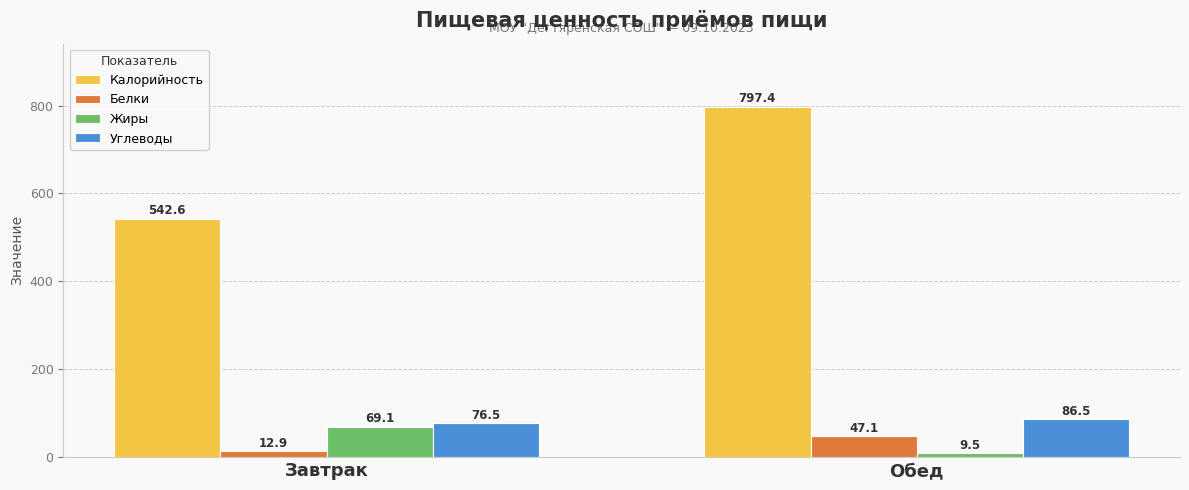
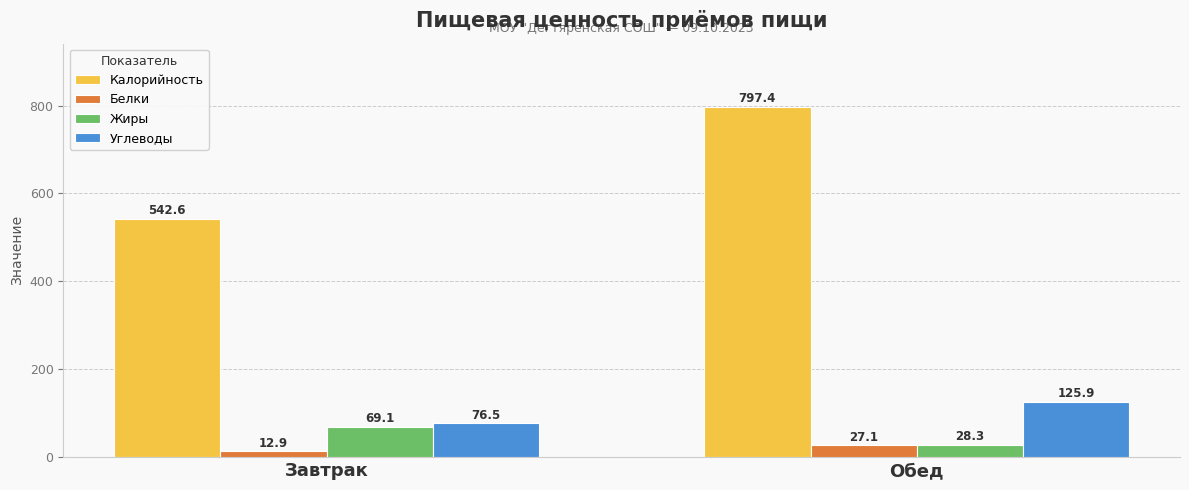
Белки, Обед: 47.1 -> 27.1
Жиры, Обед: 9.5 -> 28.3
Углеводы, Обед: 86.5 -> 125.9
